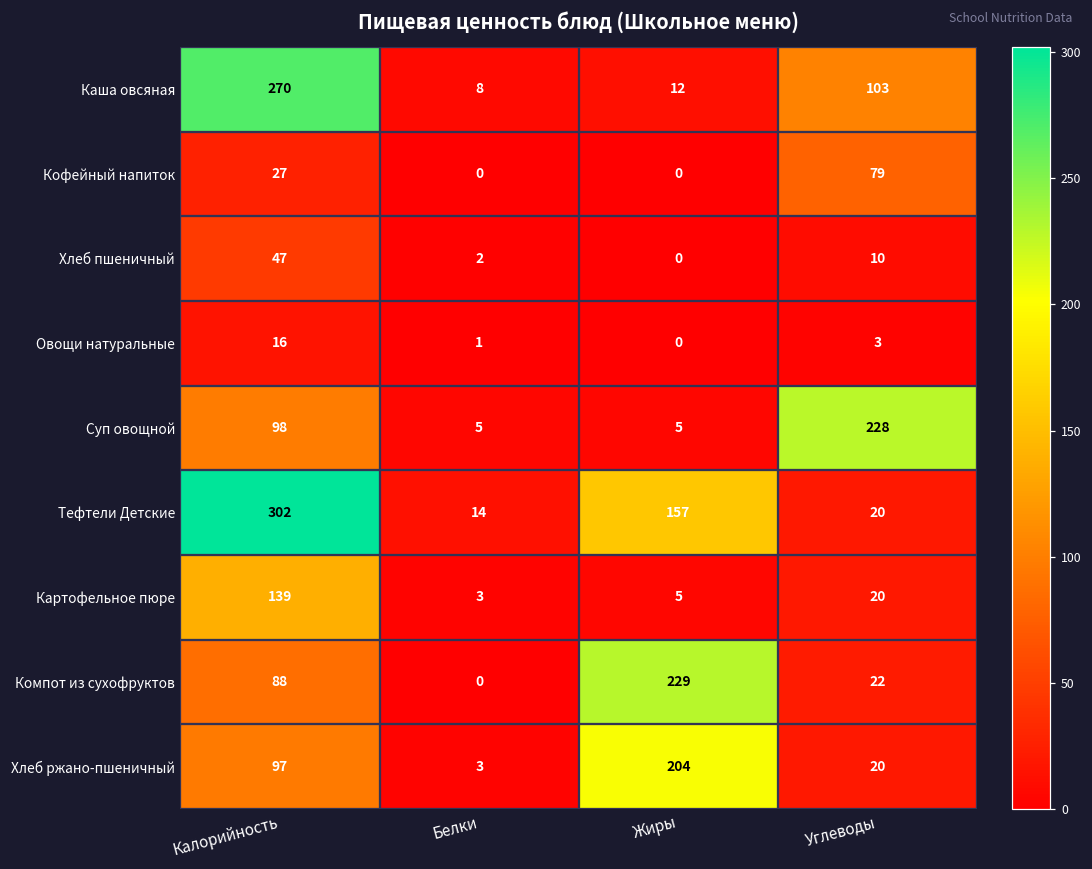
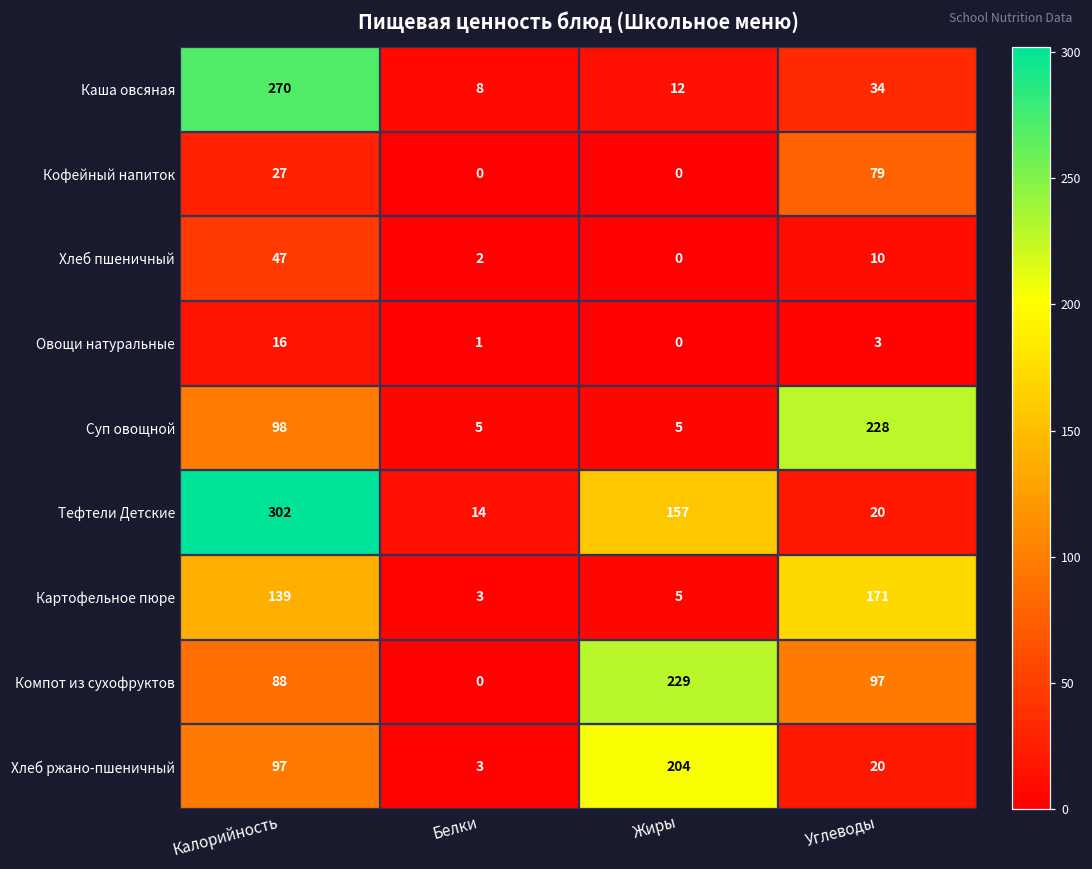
Каша овсяная, Углеводы: 103 -> 34
Картофельное пюре, Углеводы: 20 -> 171
Компот из сухофруктов, Углеводы: 22 -> 97
